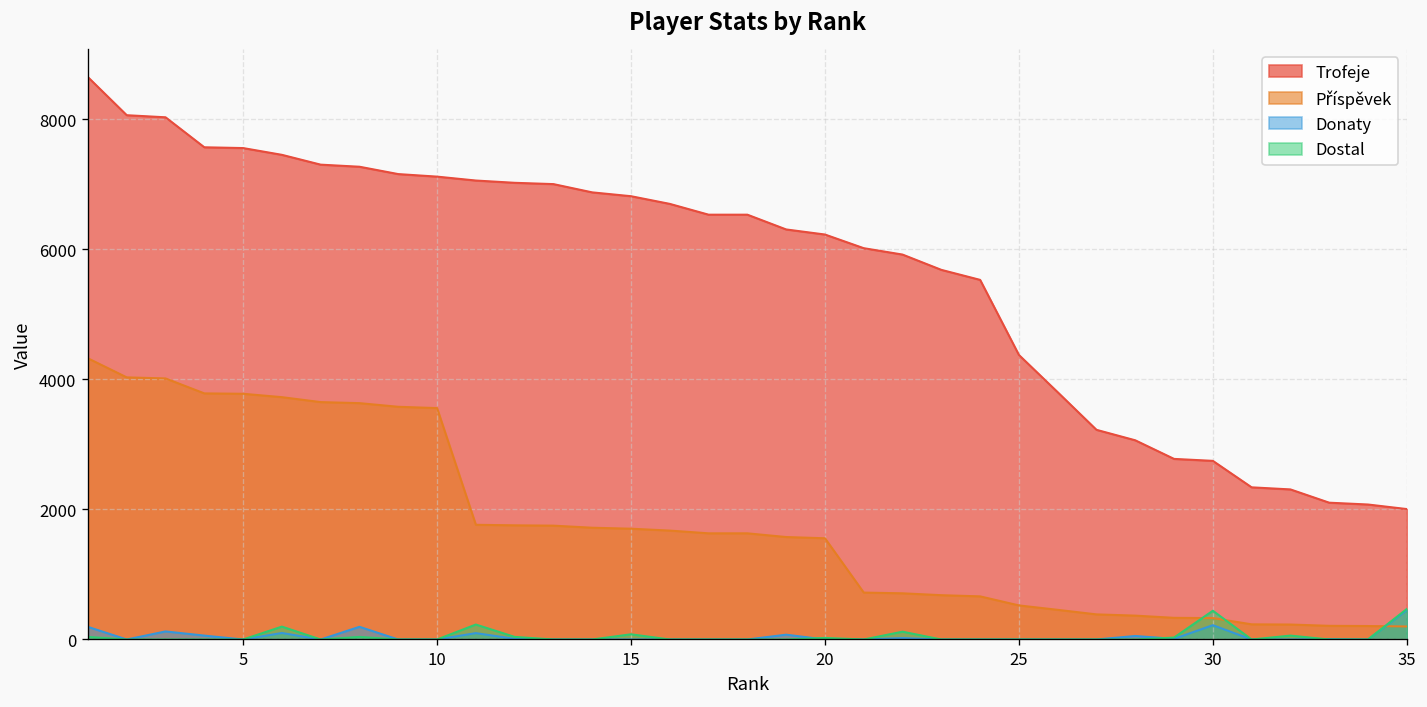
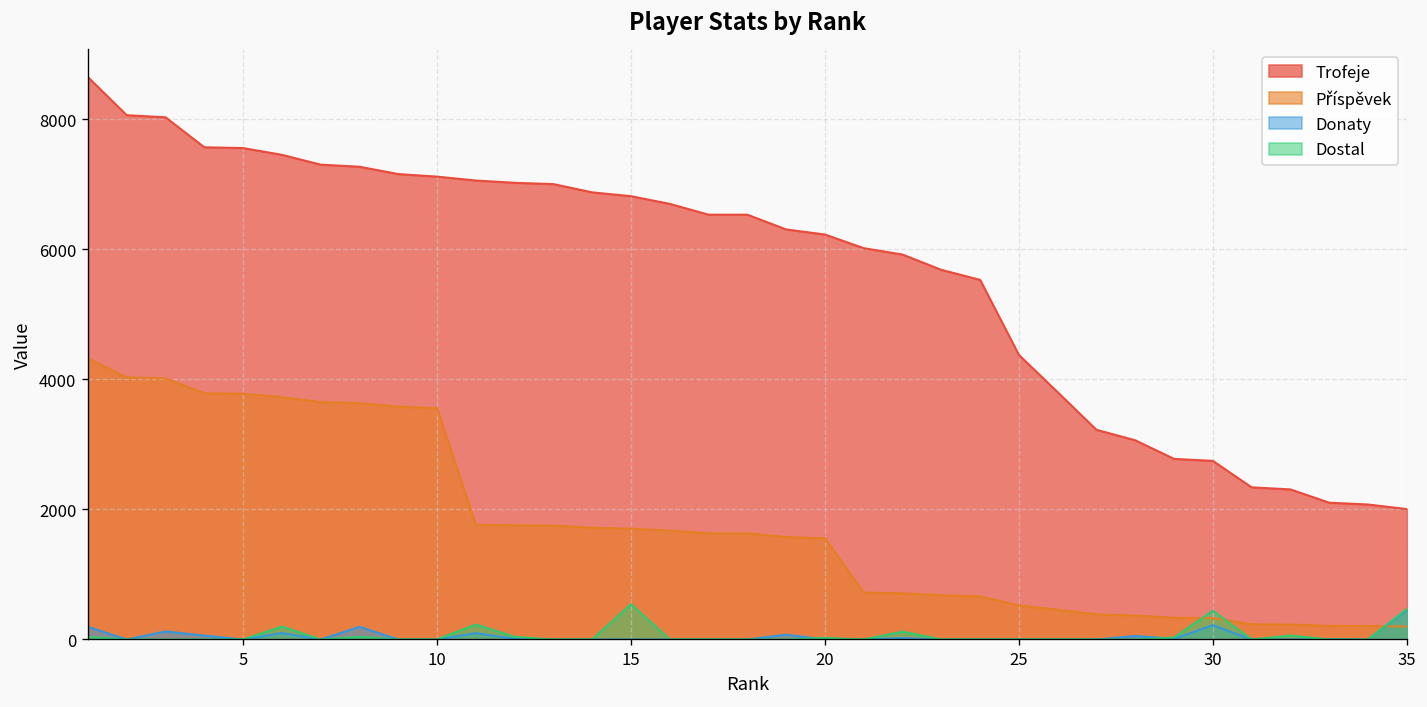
Dostal, 15: 100 -> 500
